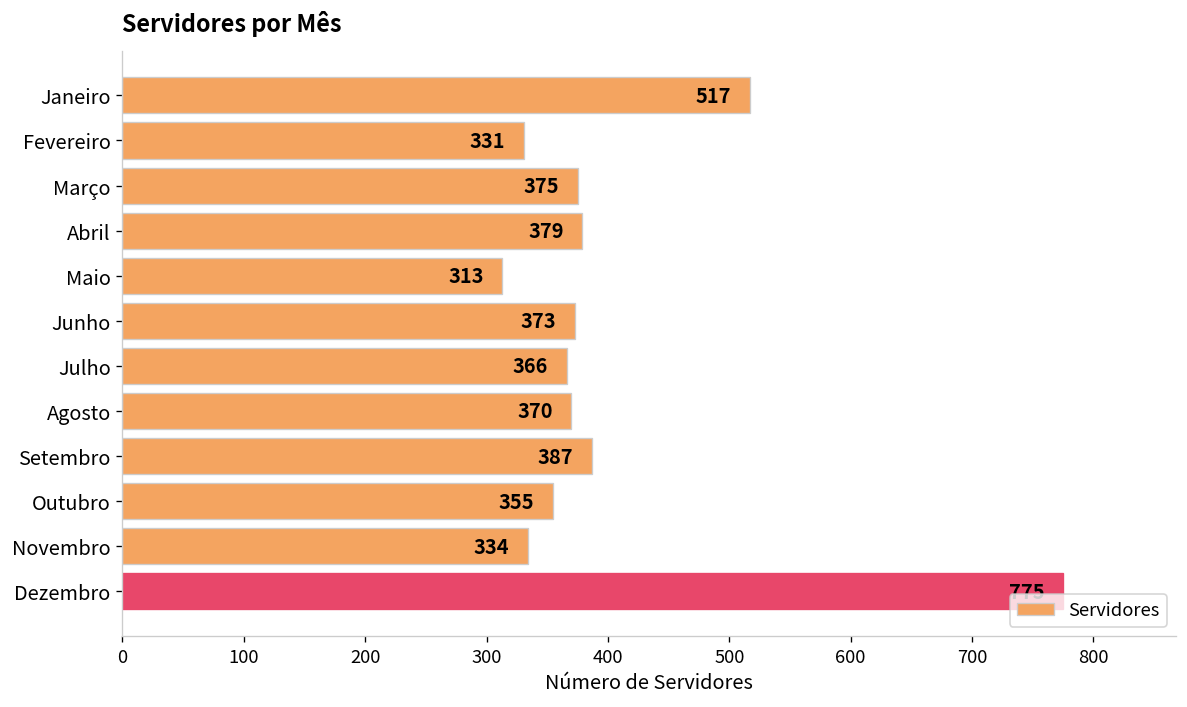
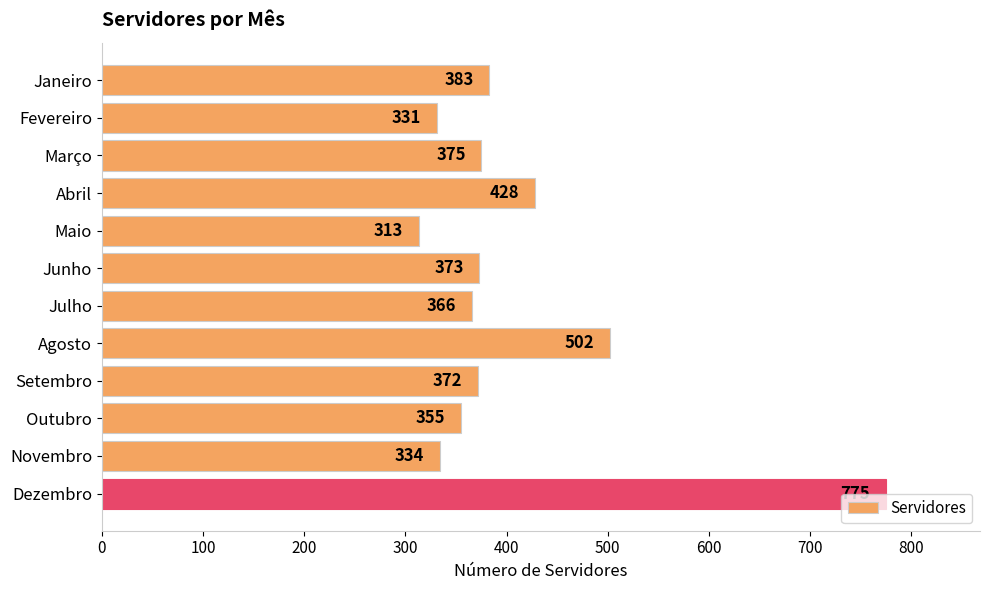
Janeiro: 517 -> 383
Abril: 379 -> 428
Agosto: 370 -> 502
Setembro: 387 -> 372
